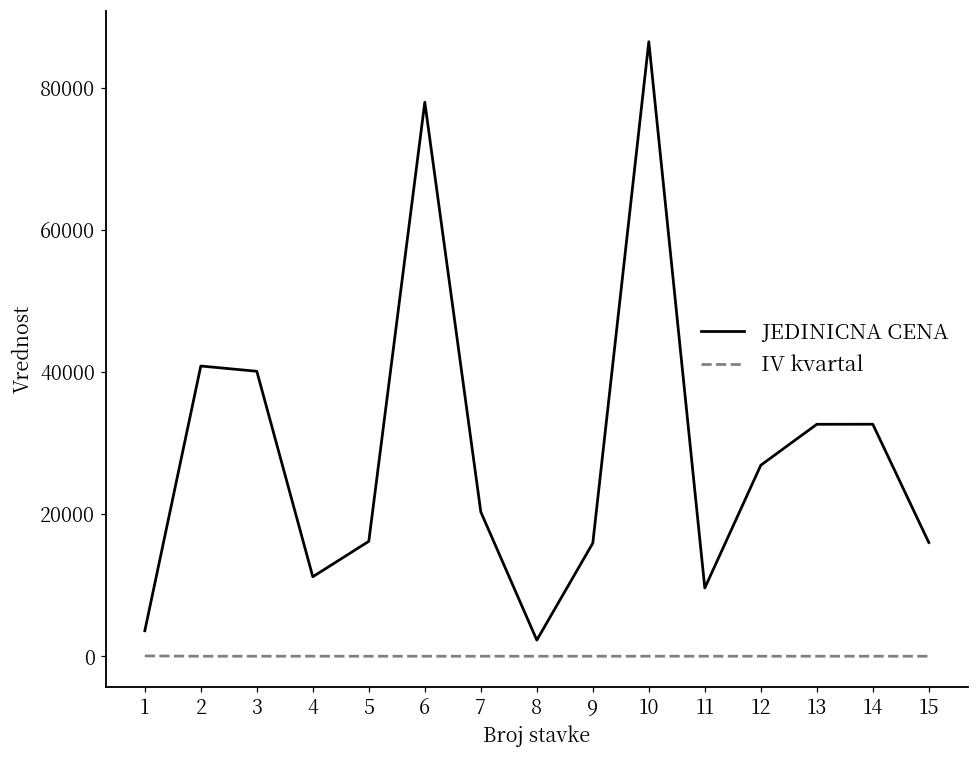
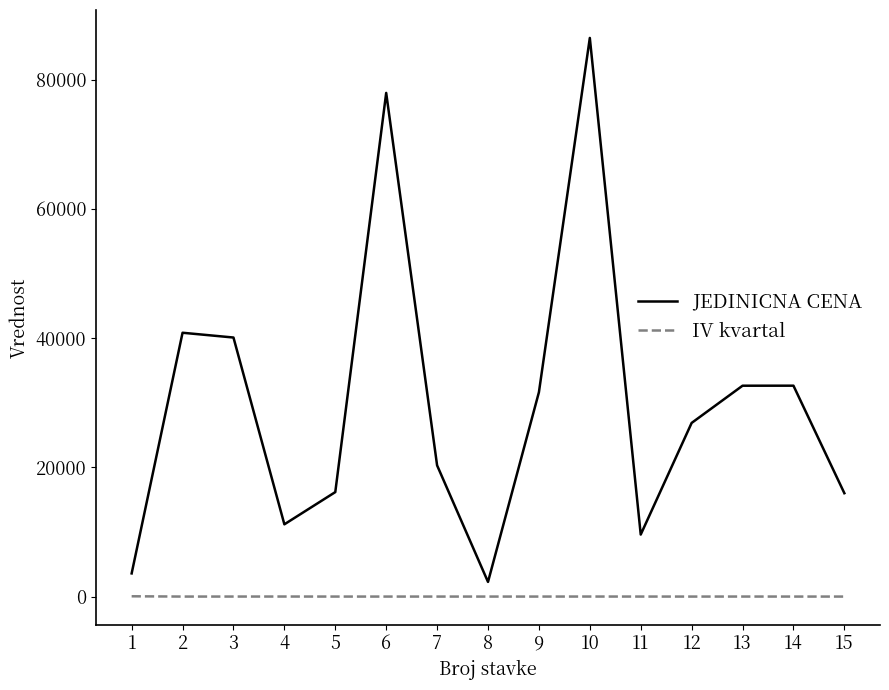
JEDINICNA CENA, 9: 16000 -> 32000
